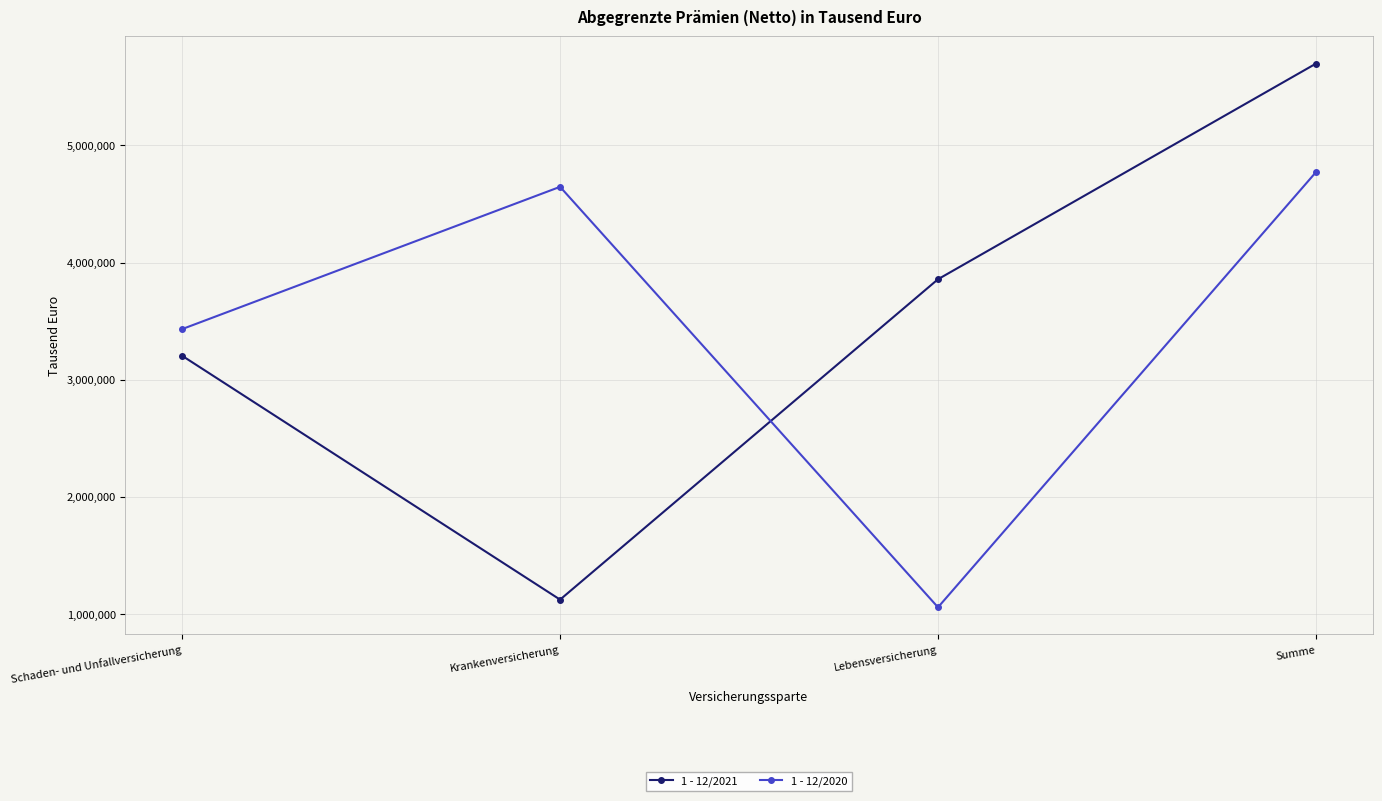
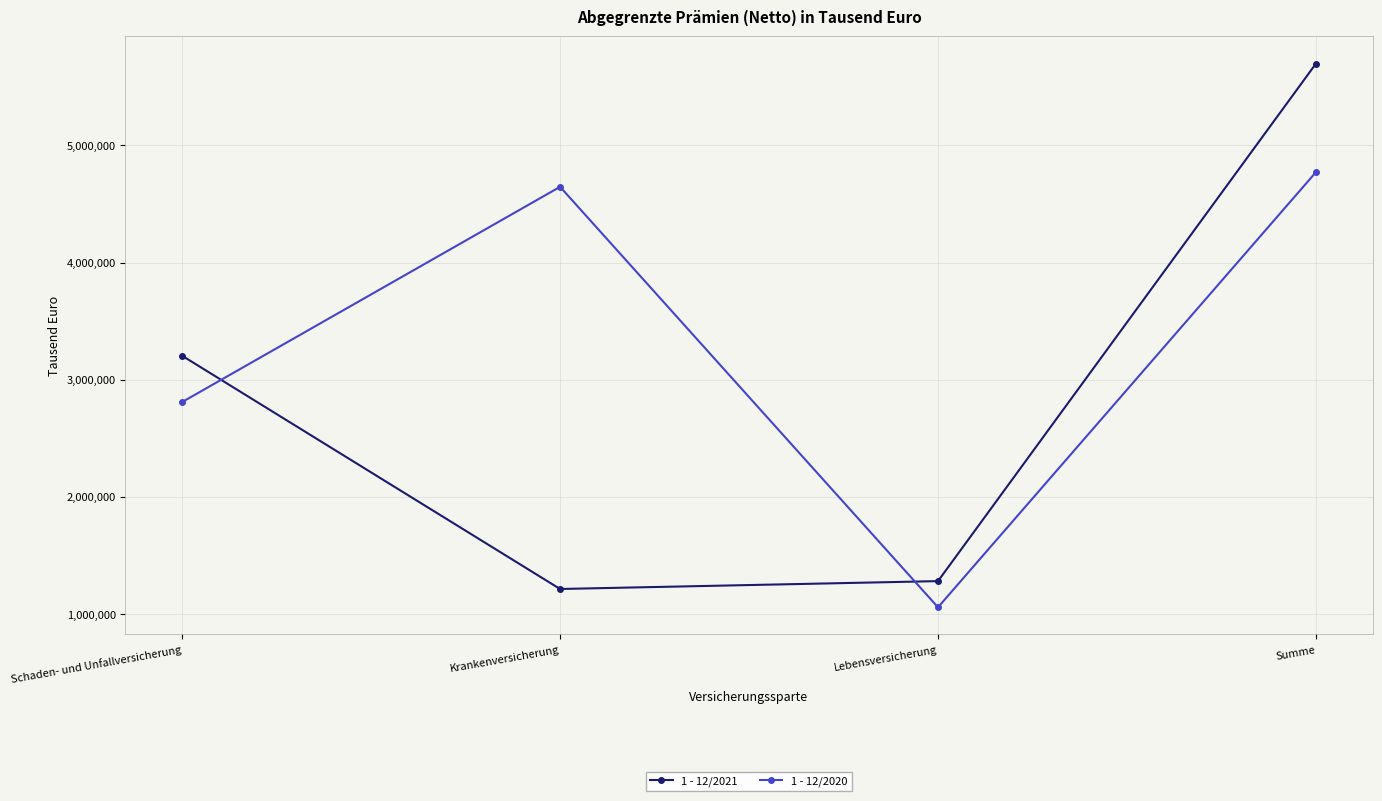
1 - 12/2020, Schaden- und Unfallversicherung: 3,430,000 -> 2,810,000
1 - 12/2021, Krankenversicherung: 1,120,000 -> 1,210,000
1 - 12/2021, Lebensversicherung: 3,860,000 -> 1,280,000
